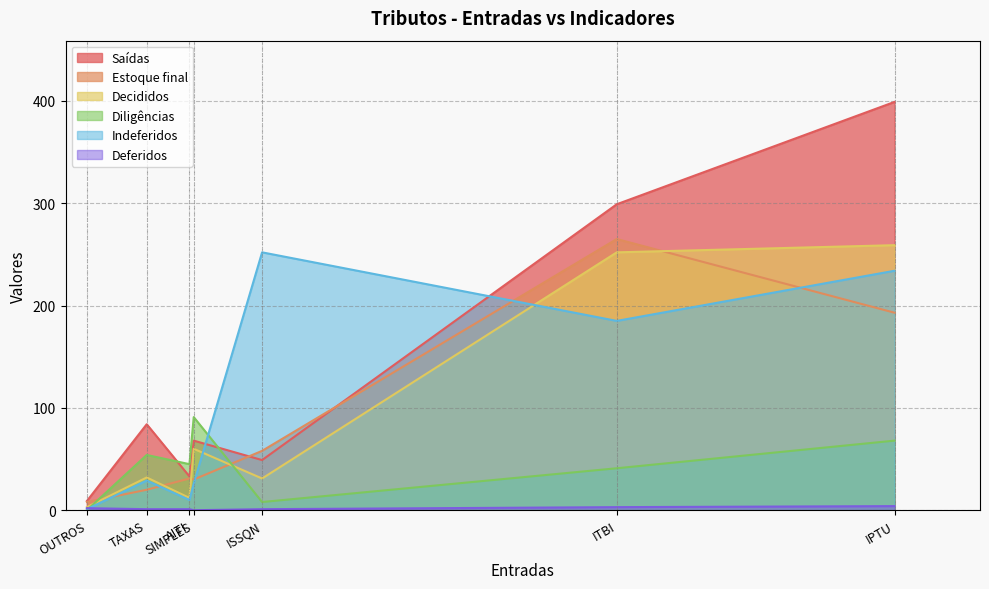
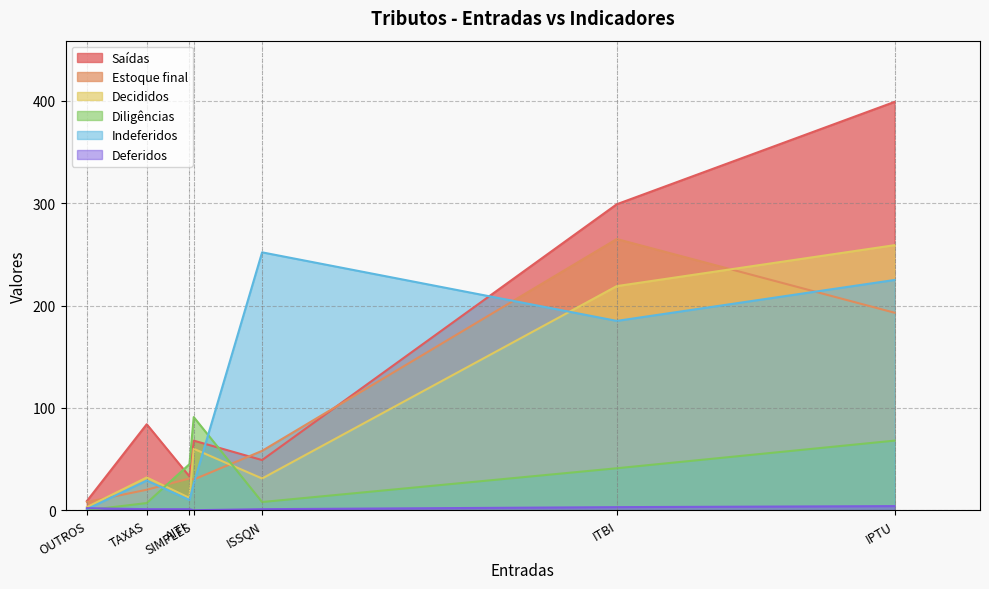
Diligências, TAXAS: 54 -> 7
Decididos, ITBI: 252 -> 219
Indeferidos, IPTU: 234 -> 225
